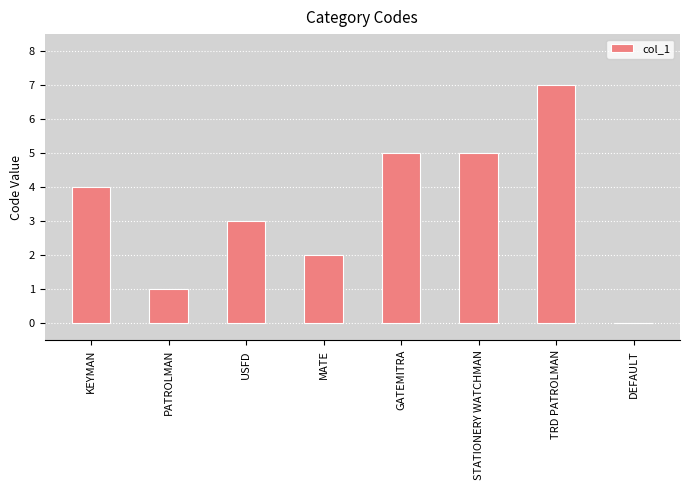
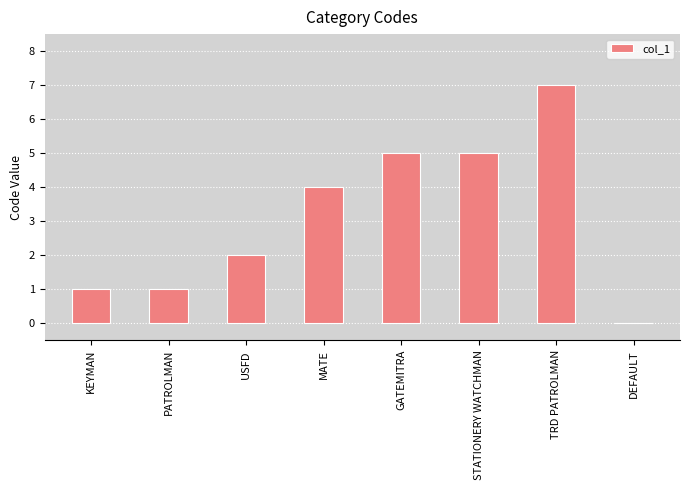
KEYMAN: 4 -> 1
USFD: 3 -> 2
MATE: 2 -> 4
